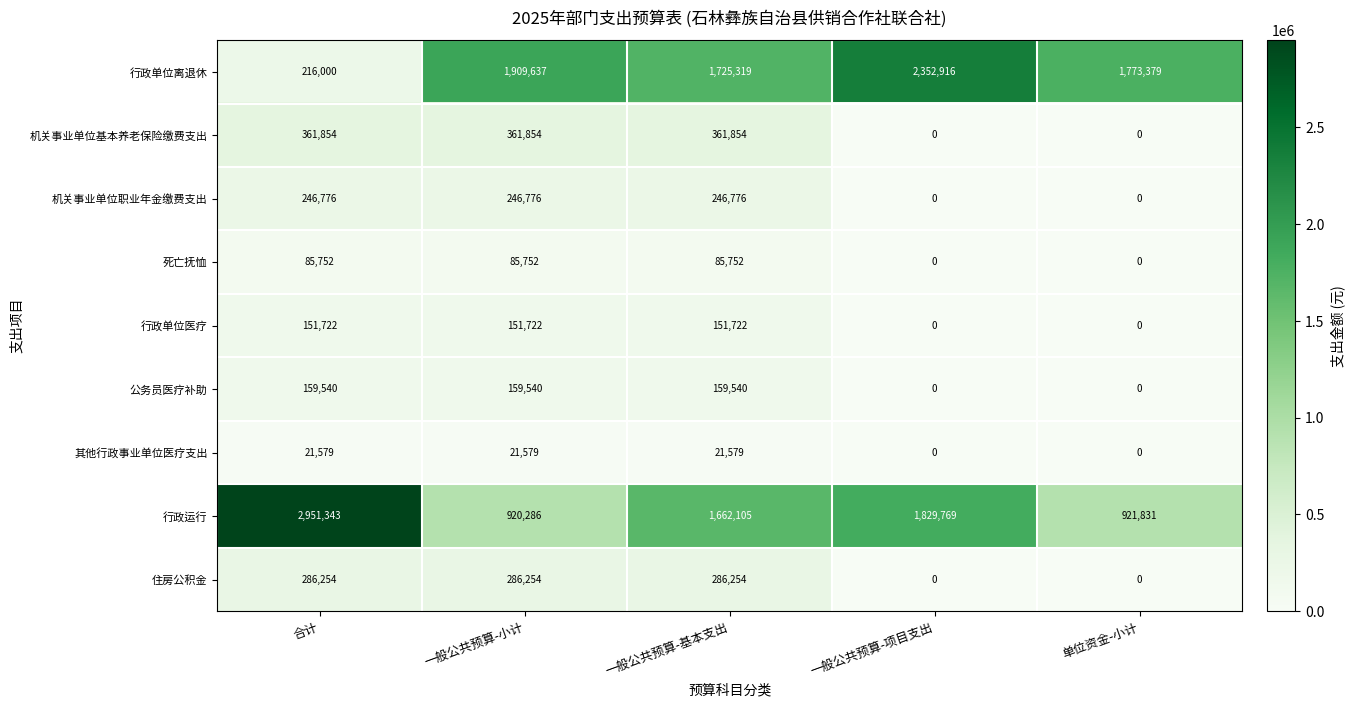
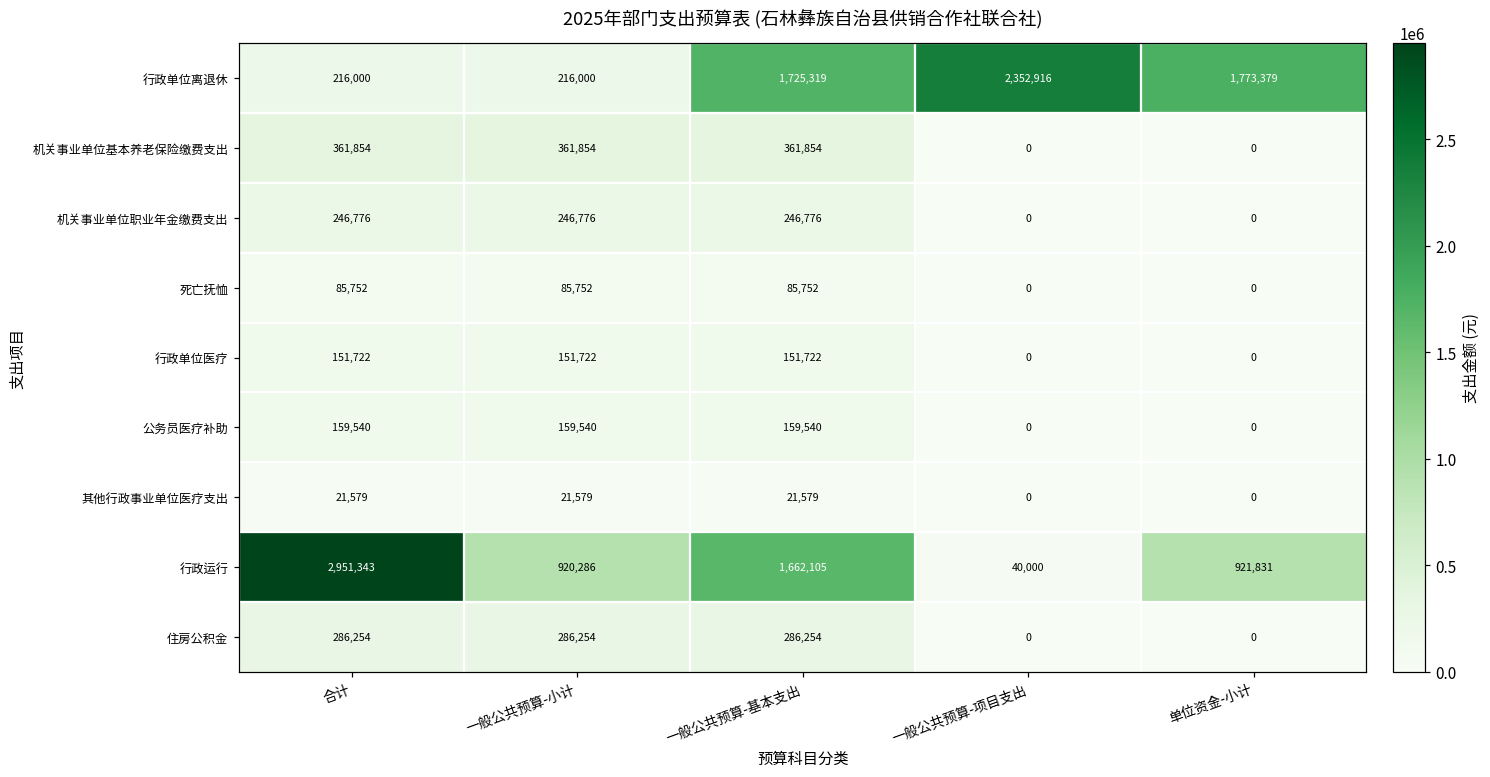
行政单位离退休, 一般公共预算-小计: 1,909,637 -> 216,000
行政运行, 一般公共预算-项目支出: 1,829,769 -> 40,000
